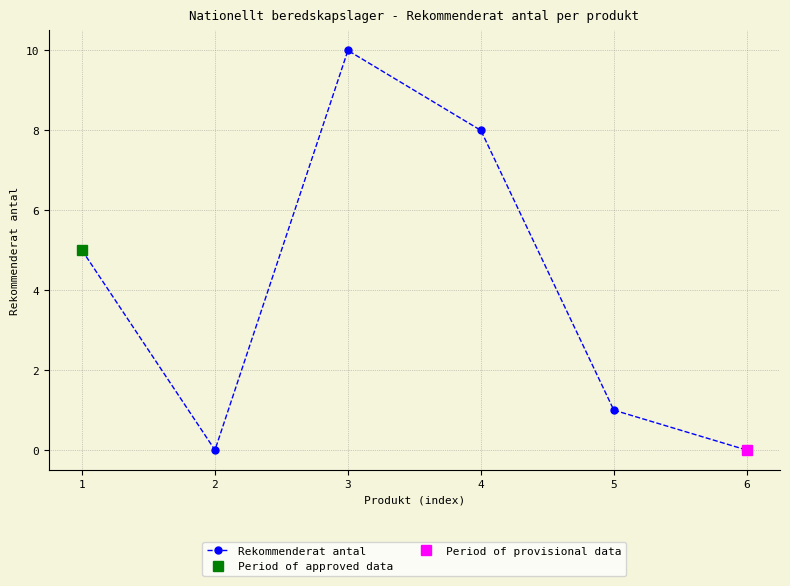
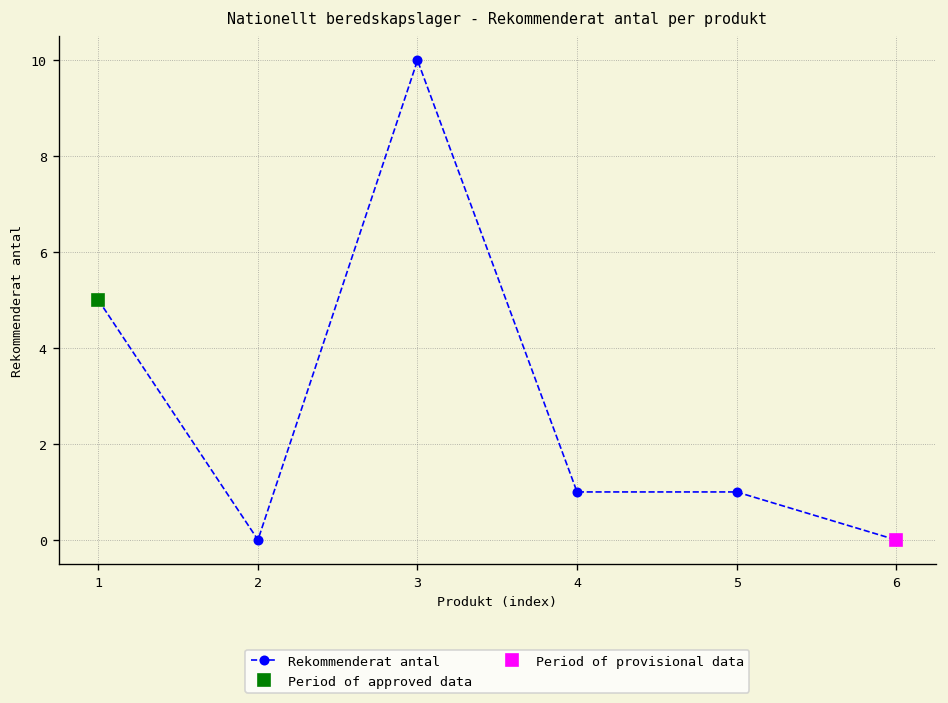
Rekommenderat antal, 4: 8 -> 1
